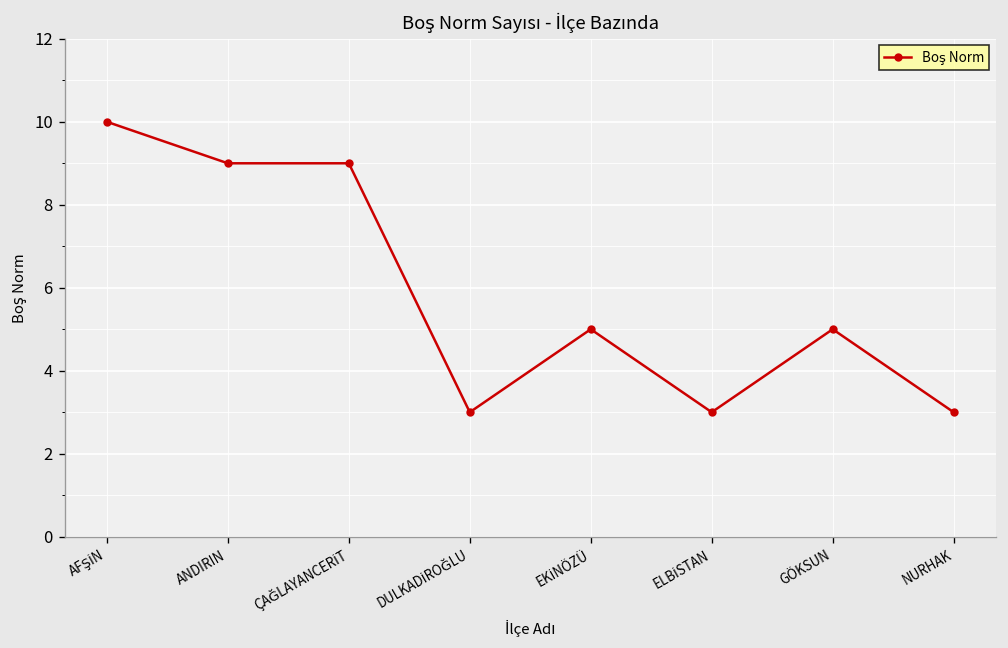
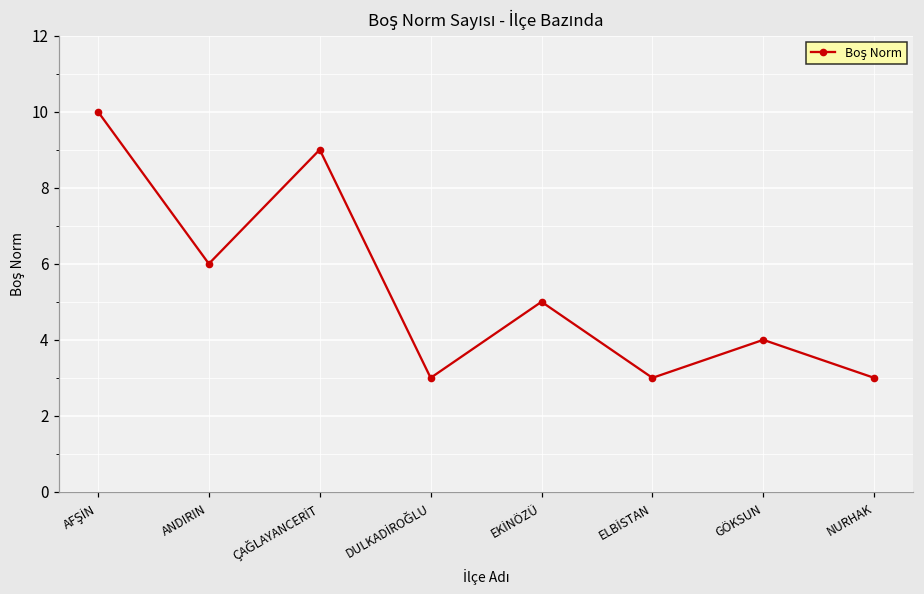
ANDIRIN: 9 -> 6
GÖKSUN: 5 -> 4
